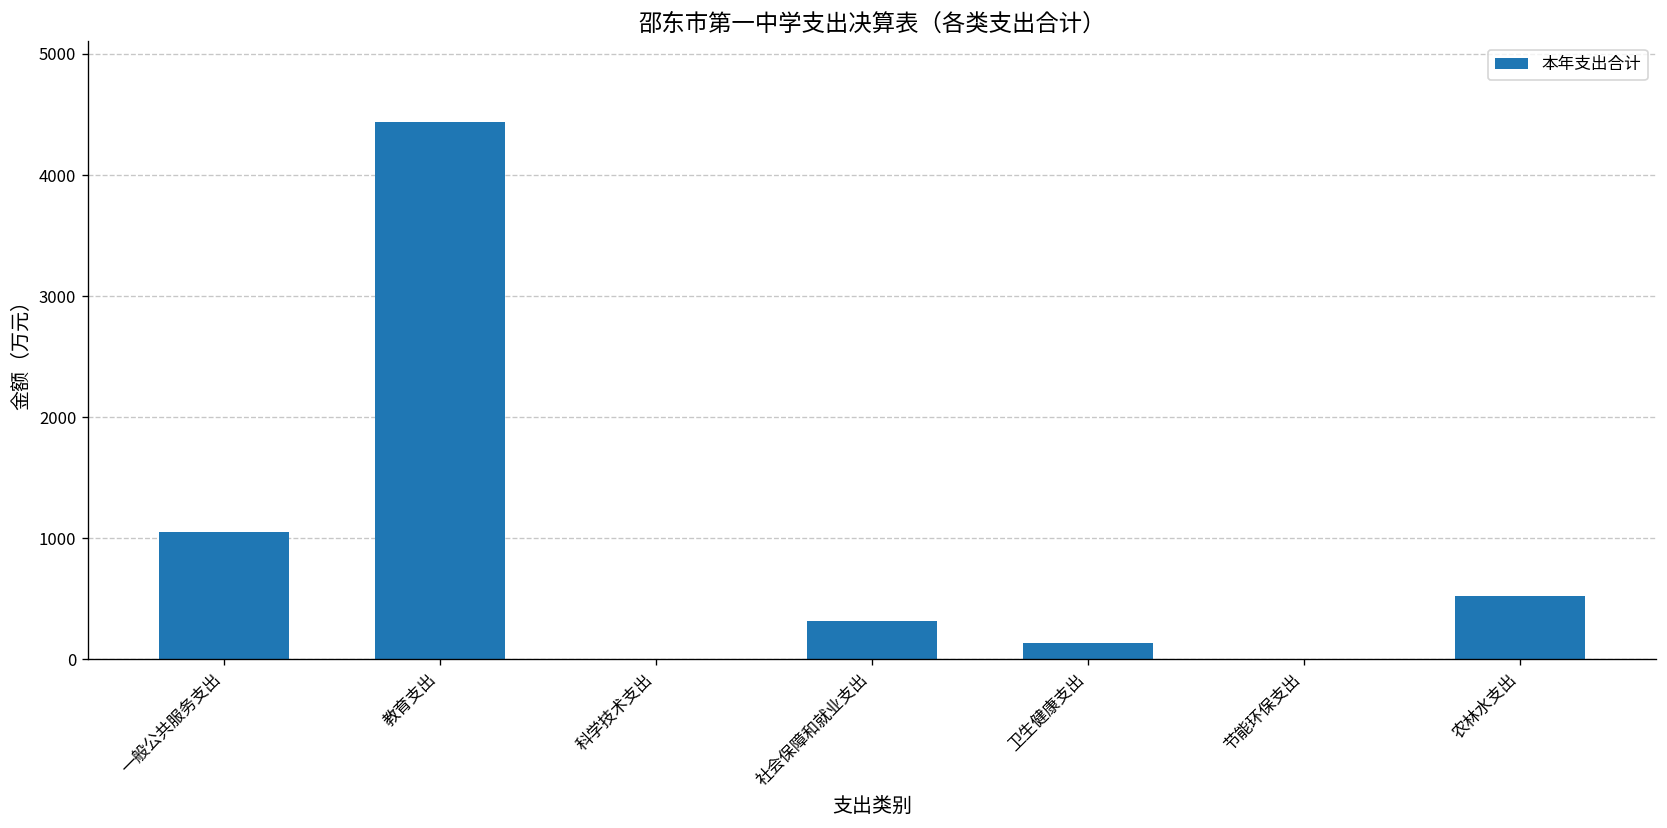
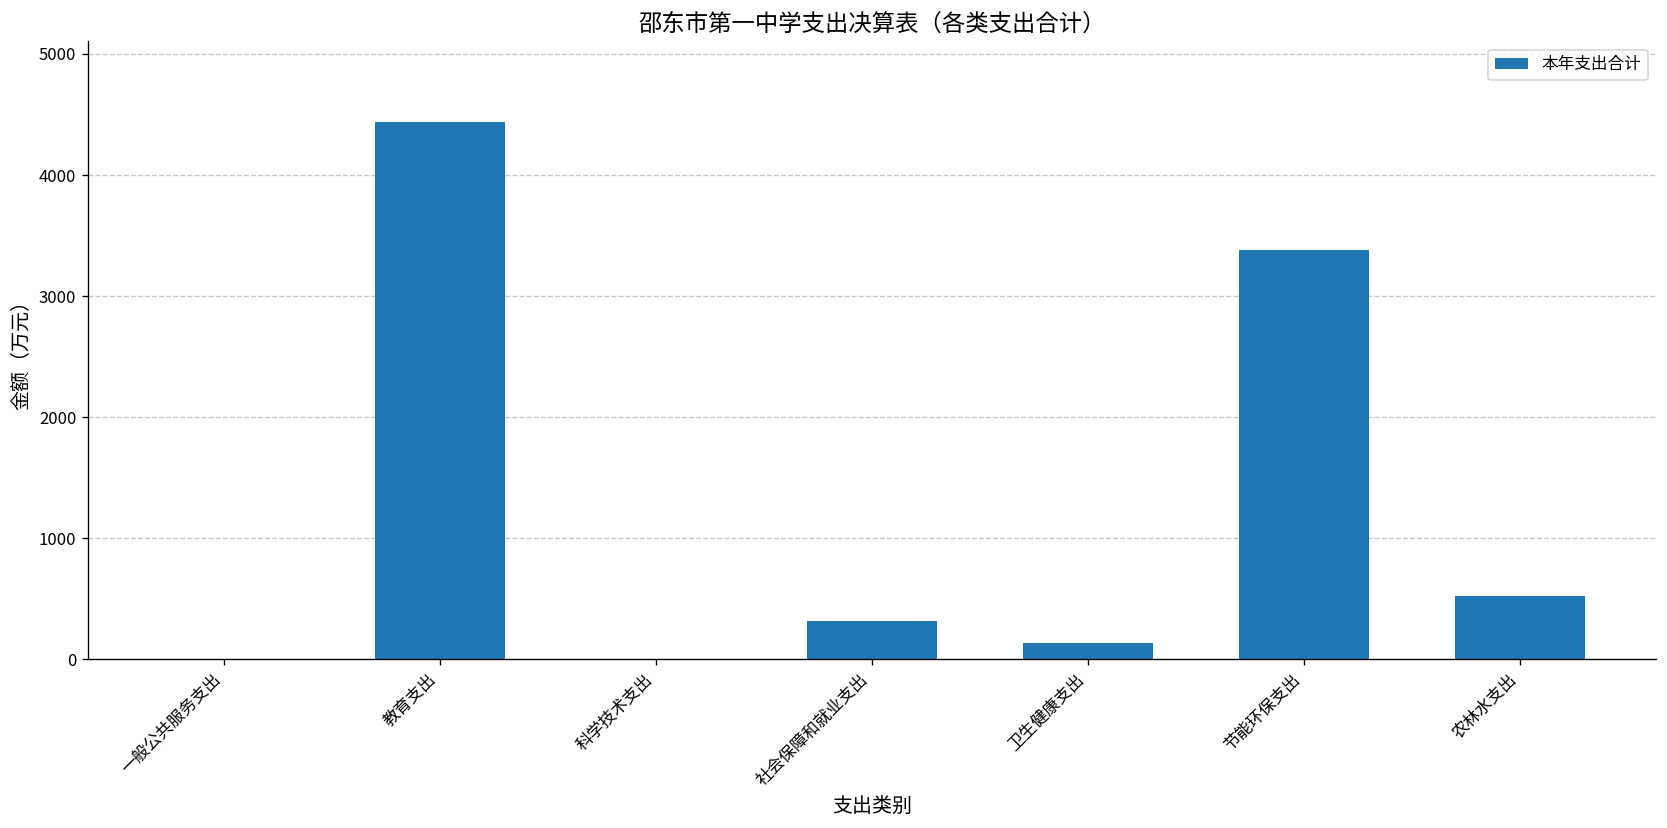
一般公共服务支出: 1050 -> 10
节能环保支出: 0 -> 3380
